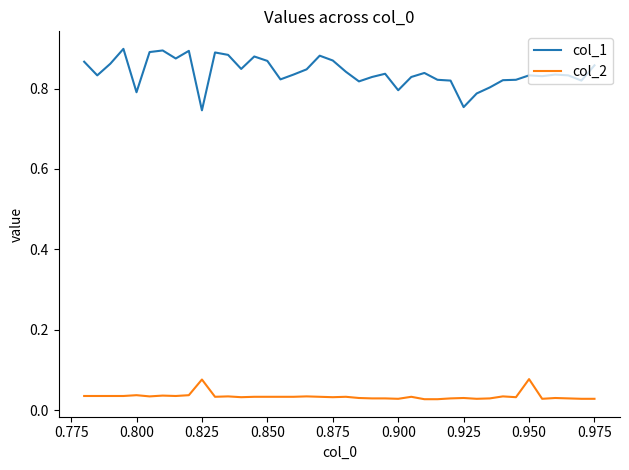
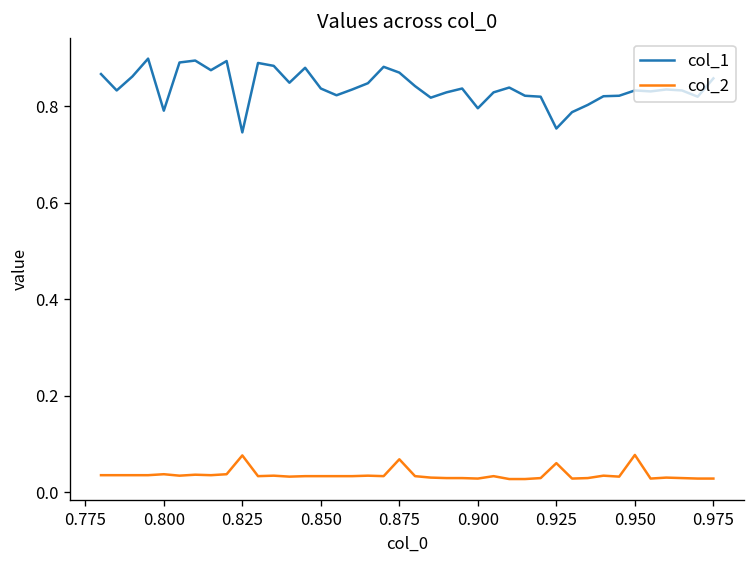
col_1, 0.850: 0.87 -> 0.84
col_2, 0.875: 0.03 -> 0.07
col_2, 0.925: 0.03 -> 0.06
